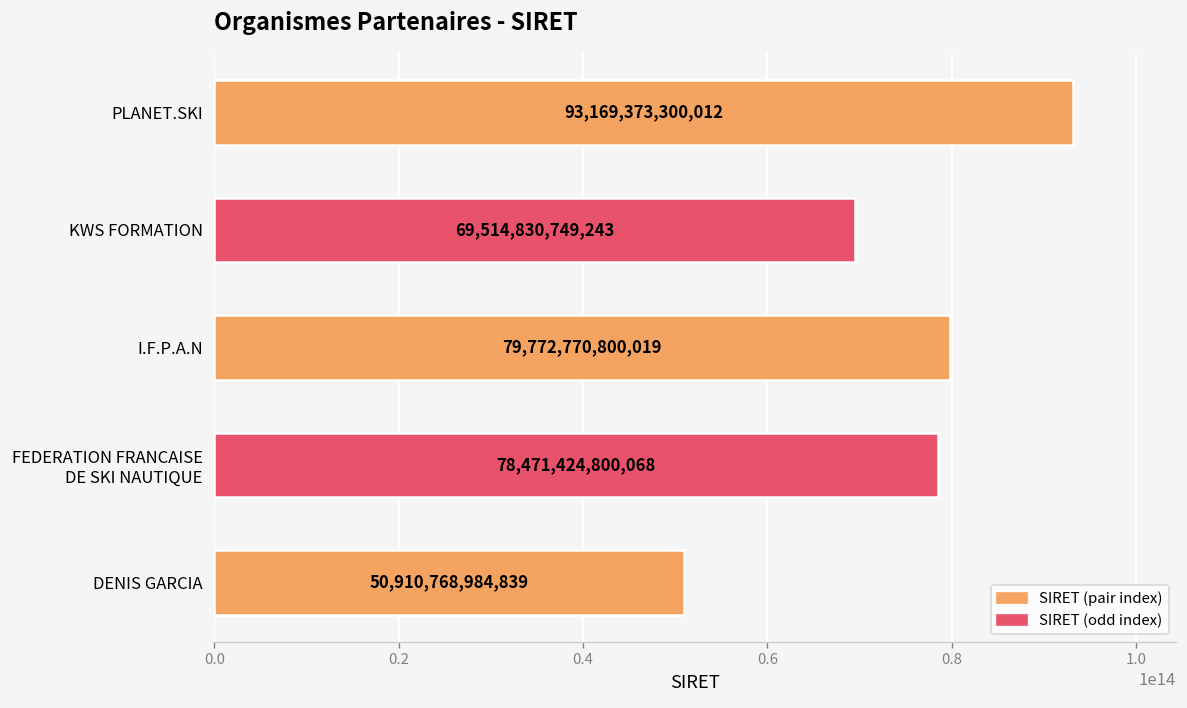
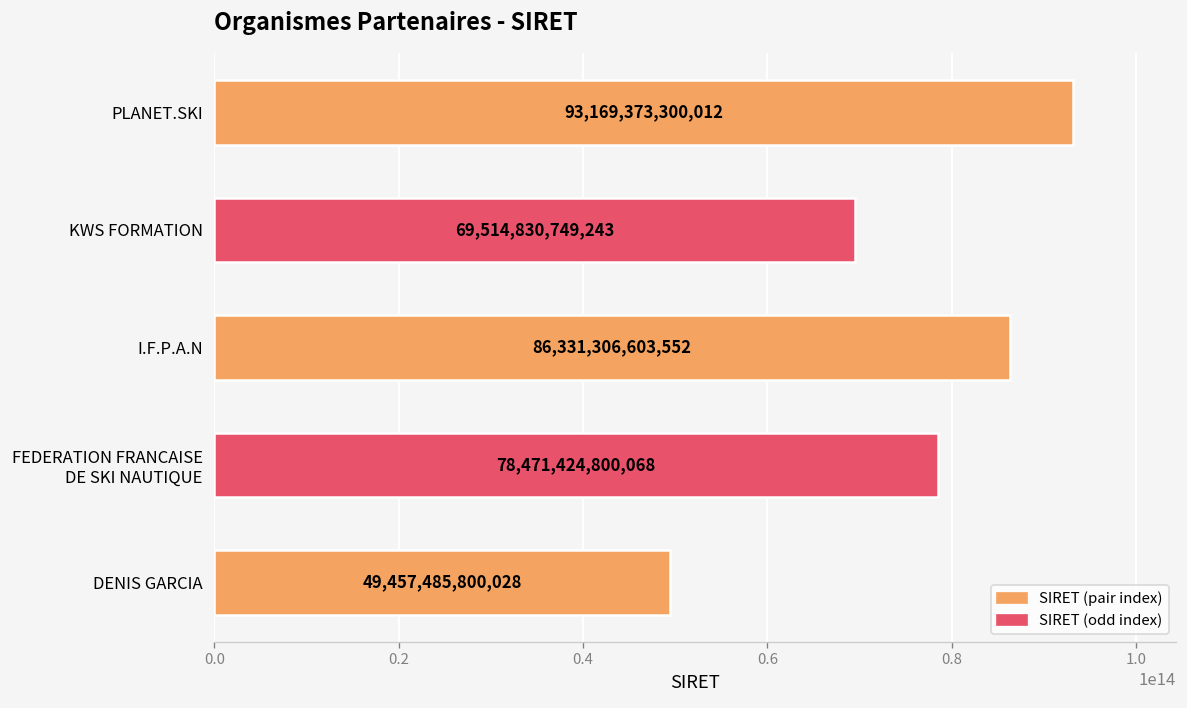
I.F.P.A.N: 79,772,770,800,019 -> 86,331,306,603,552
DENIS GARCIA: 50,910,768,984,839 -> 49,457,485,800,028
